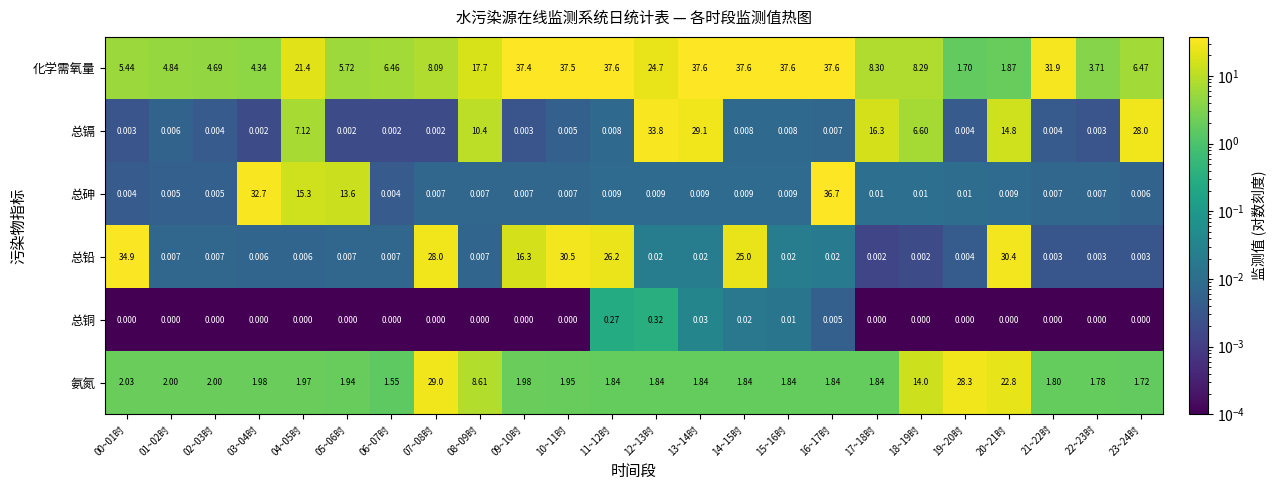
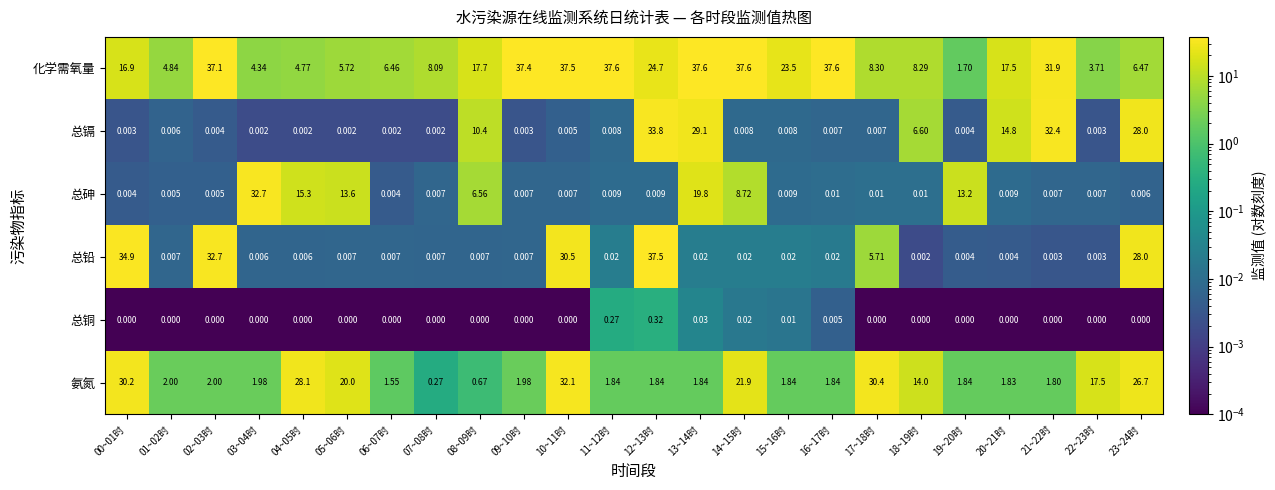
化学需氧量, 00~01时: 5.44 -> 16.9
化学需氧量, 02~03时: 4.69 -> 37.1
化学需氧量, 04~05时: 21.4 -> 4.77
化学需氧量, 15~16时: 37.6 -> 23.5
化学需氧量, 20~21时: 1.87 -> 17.5
总镉, 04~05时: 7.12 -> 0.002
总镉, 17~18时: 16.3 -> 0.007
总镉, 21~22时: 0.004 -> 32.4
总砷, 08~09时: 0.007 -> 6.56
总砷, 13~14时: 0.009 -> 19.8
总砷, 14~15时: 0.009 -> 8.72
总砷, 16~17时: 36.7 -> 0.01
总砷, 19~20时: 0.01 -> 13.2
总铅, 02~03时: 0.007 -> 32.7
总铅, 07~08时: 28.0 -> 0.007
总铅, 09~10时: 16.3 -> 0.007
总铅, 11~12时: 26.2 -> 0.02
总铅, 12~13时: 0.02 -> 37.5
总铅, 14~15时: 25.0 -> 0.02
总铅, 17~18时: 0.002 -> 5.71
总铅, 20~21时: 30.4 -> 0.004
总铅, 23~24时: 0.003 -> 28.0
氨氮, 00~01时: 2.03 -> 30.2
氨氮, 04~05时: 1.97 -> 28.1
氨氮, 05~06时: 1.94 -> 20.0
氨氮, 07~08时: 29.0 -> 0.27
氨氮, 08~09时: 8.61 -> 0.67
氨氮, 10~11时: 1.95 -> 32.1
氨氮, 14~15时: 1.84 -> 21.9
氨氮, 17~18时: 1.84 -> 30.4
氨氮, 19~20时: 28.3 -> 1.84
氨氮, 20~21时: 22.8 -> 1.83
氨氮, 22~23时: 1.78 -> 17.5
氨氮, 23~24时: 1.72 -> 26.7
